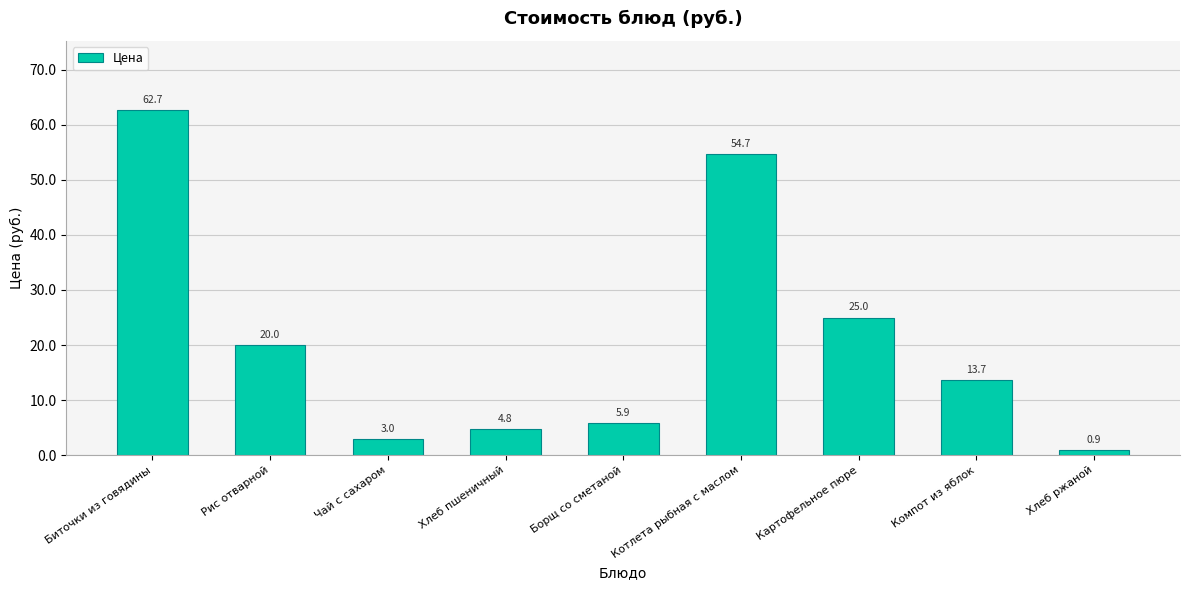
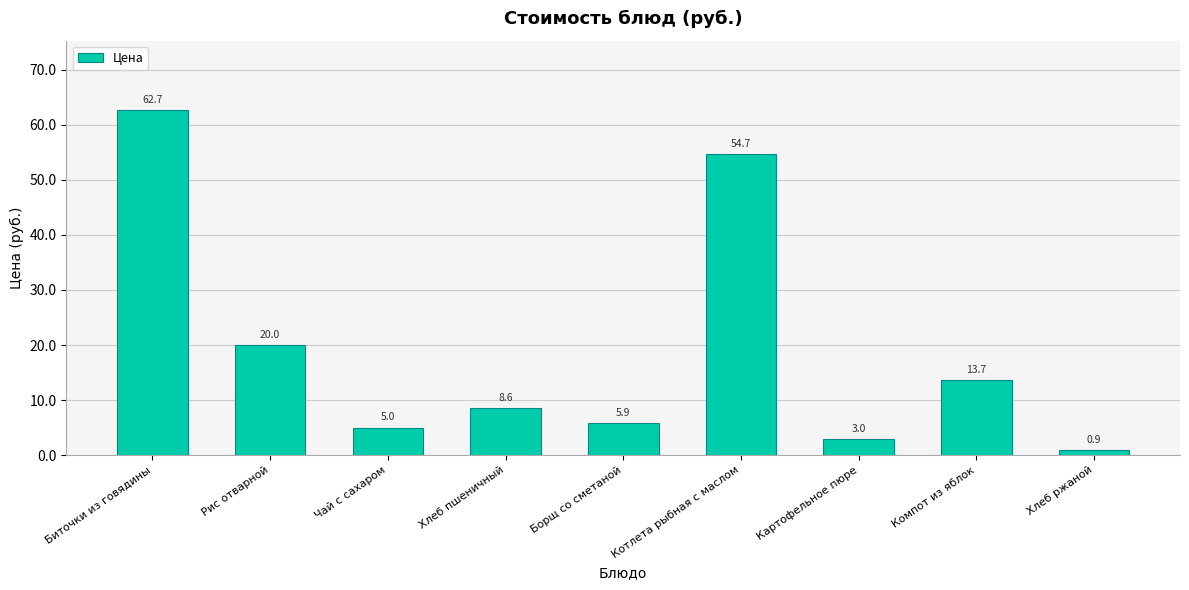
Чай с сахаром: 3.0 -> 5.0
Хлеб пшеничный: 4.8 -> 8.6
Картофельное пюре: 25.0 -> 3.0
